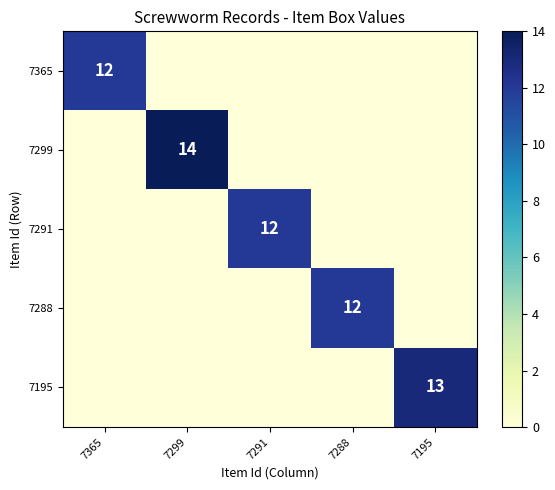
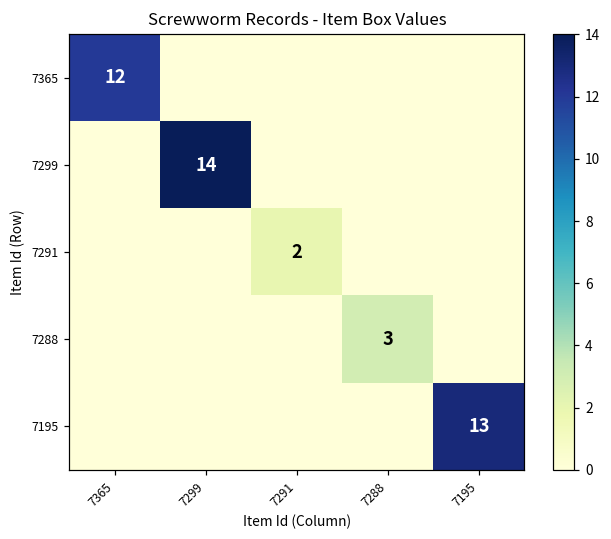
7291, 7291: 12 -> 2
7288, 7288: 12 -> 3
